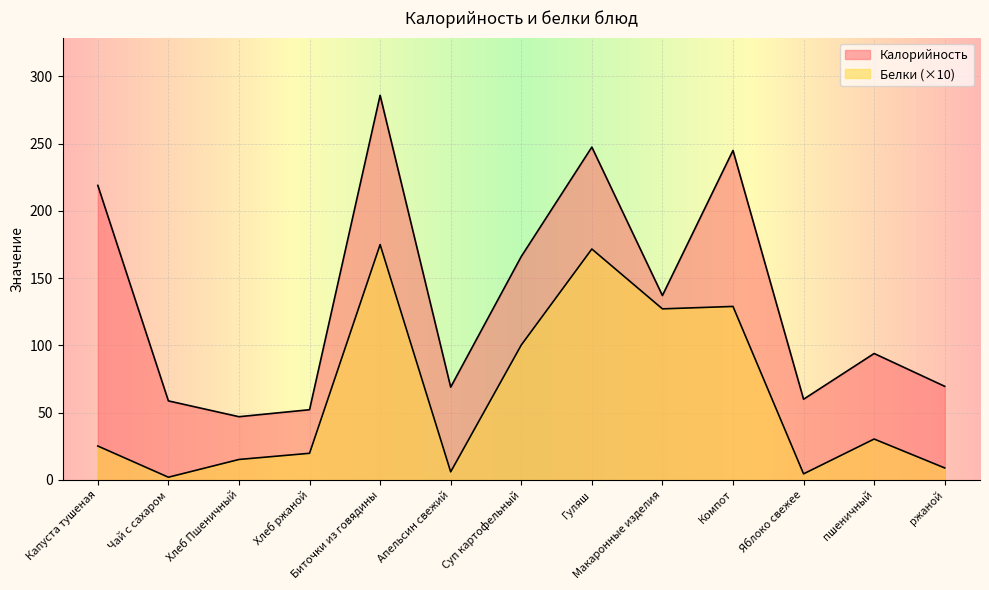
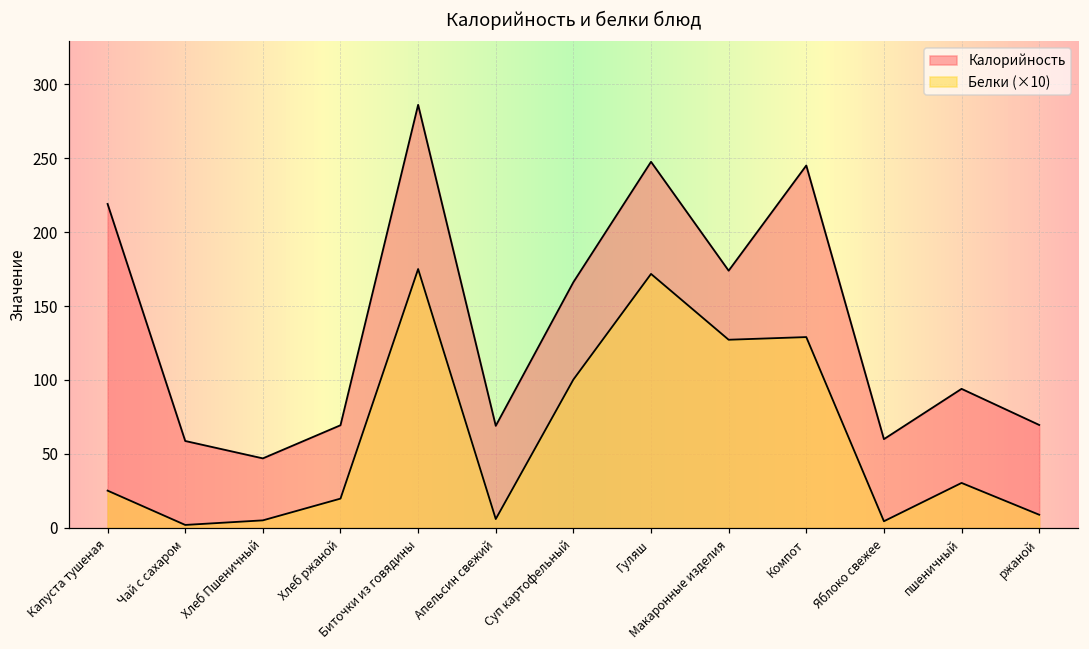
Белки (×10), Хлеб Пшеничный: 15 -> 5
Калорийность, Хлеб ржаной: 52 -> 69
Калорийность, Макаронные изделия: 137 -> 174
